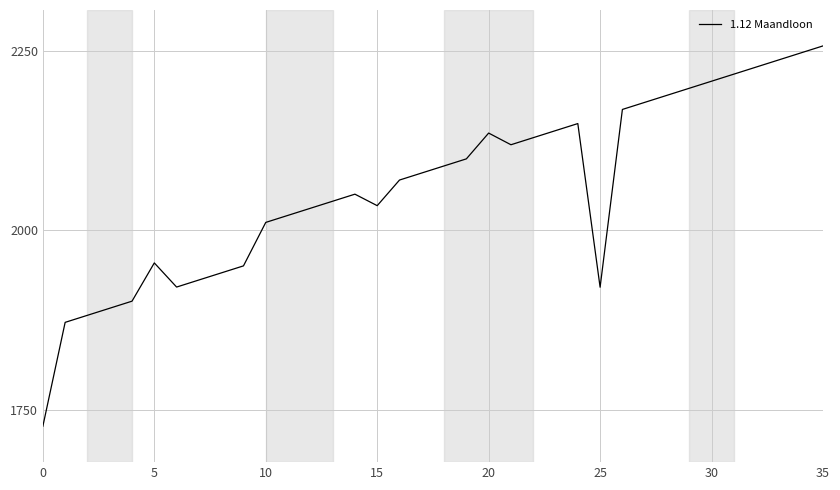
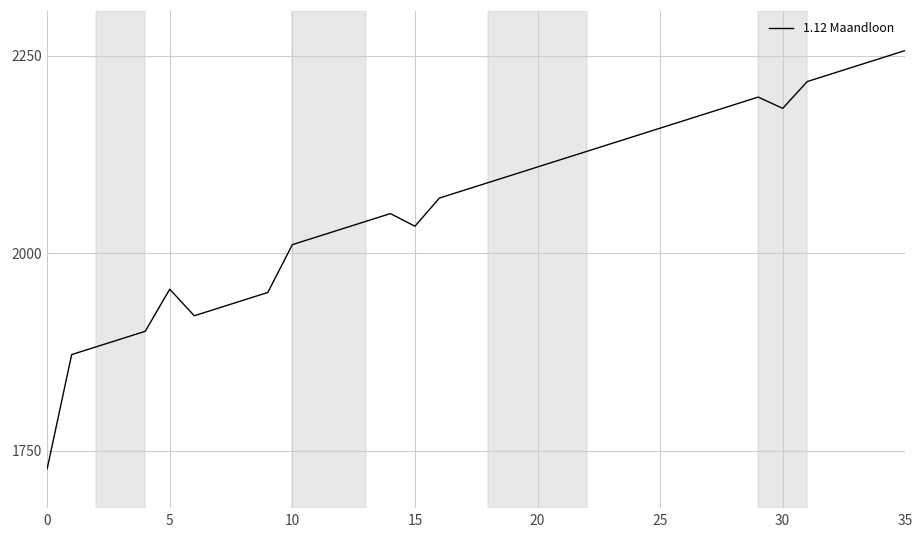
20: 2140 -> 2110
25: 1920 -> 2160
30: 2210 -> 2180
